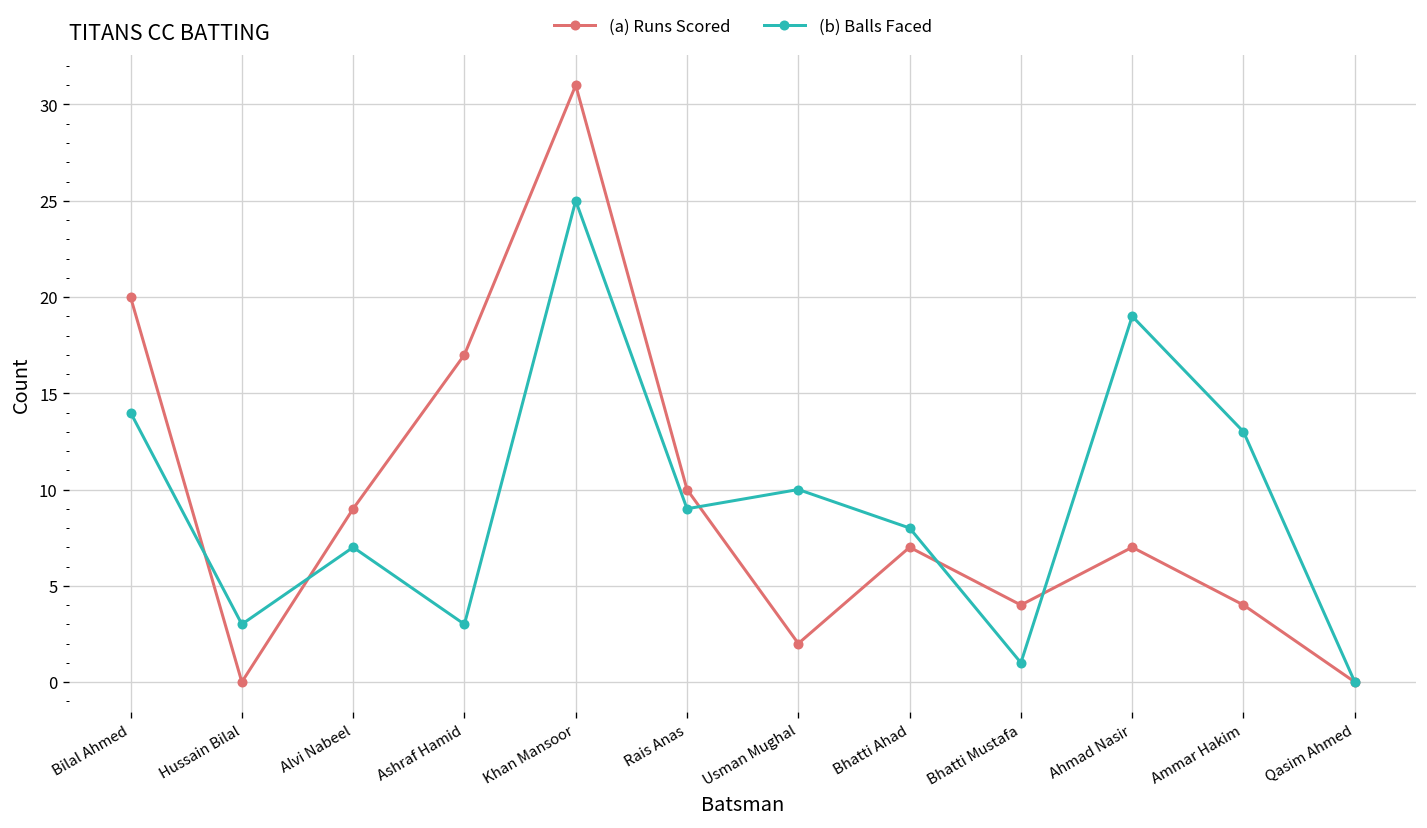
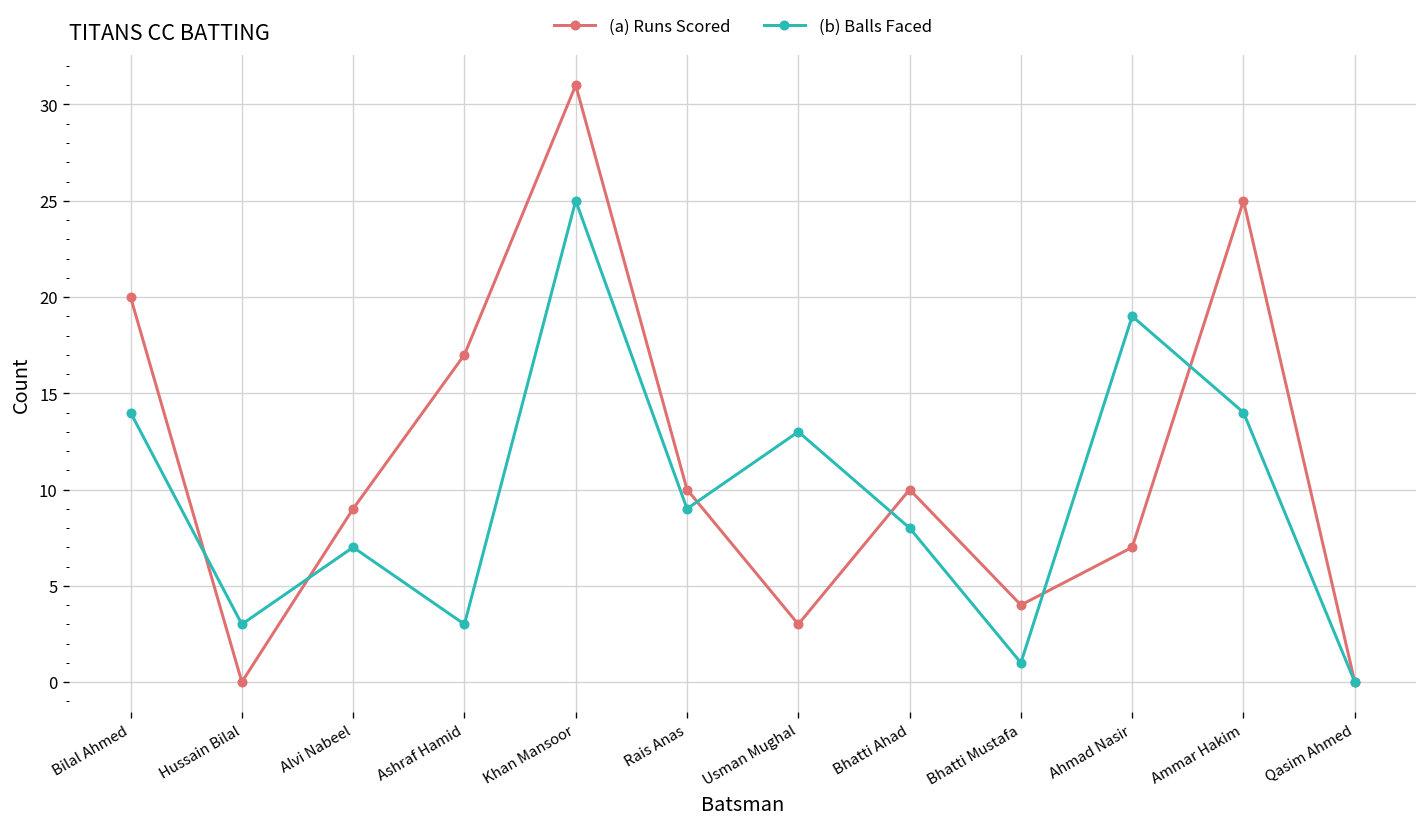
(a) Runs Scored, Usman Mughal: 2 -> 3
(b) Balls Faced, Usman Mughal: 10 -> 13
(a) Runs Scored, Bhatti Ahad: 7 -> 10
(a) Runs Scored, Ammar Hakim: 4 -> 25
(b) Balls Faced, Ammar Hakim: 13 -> 14
